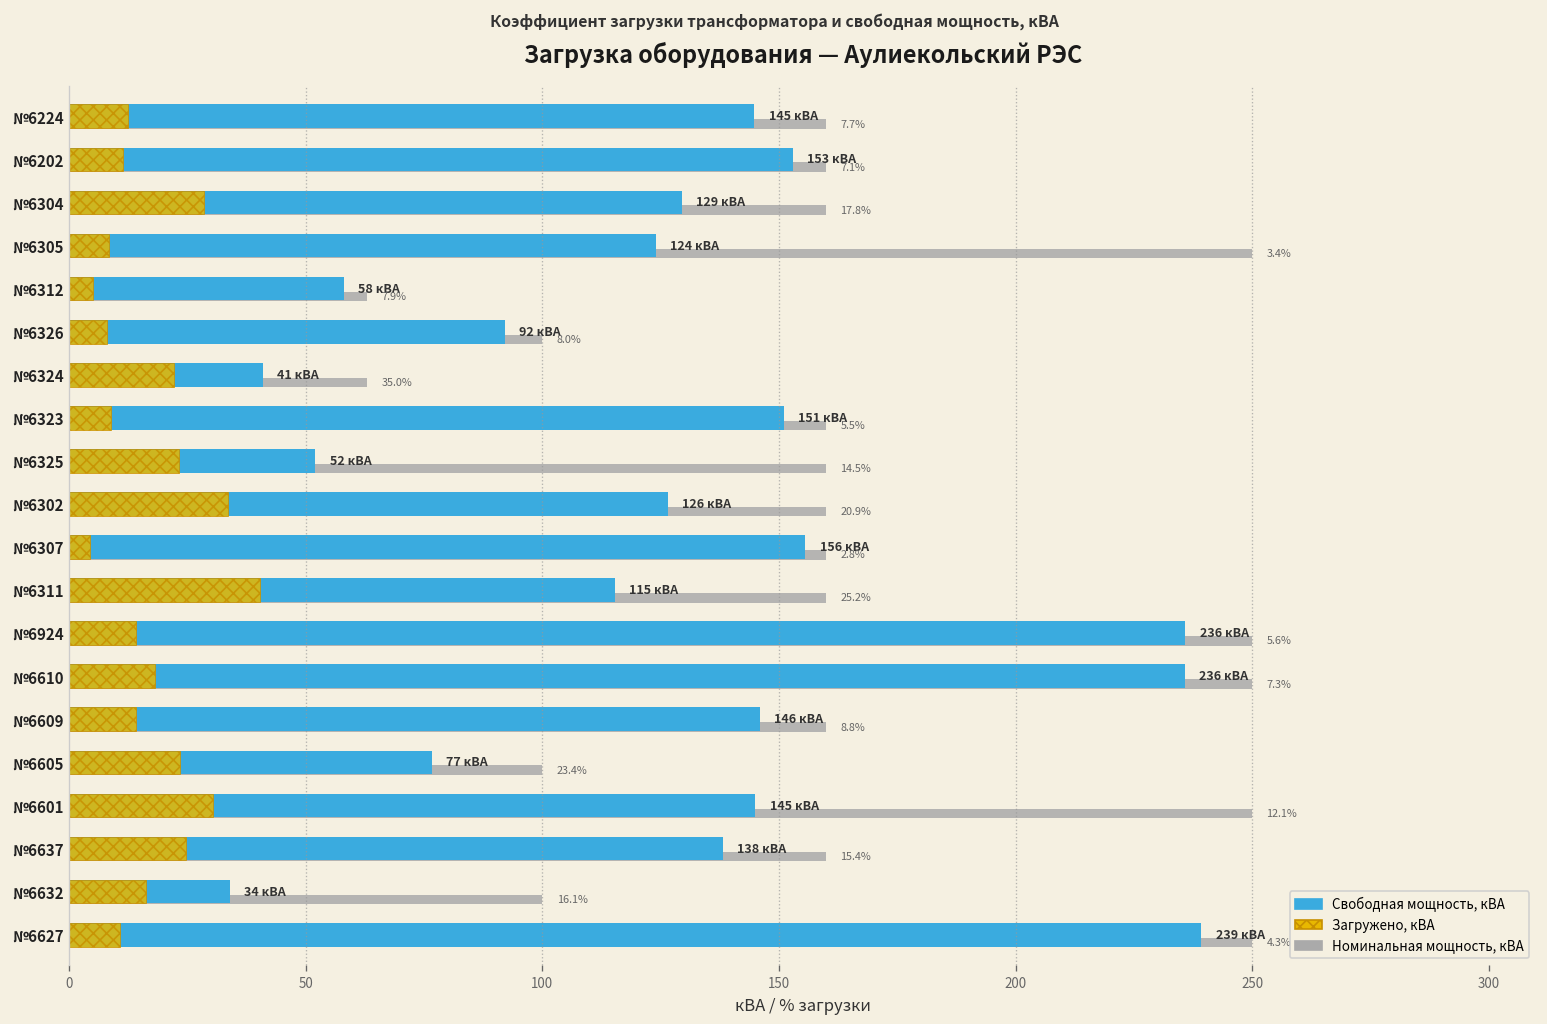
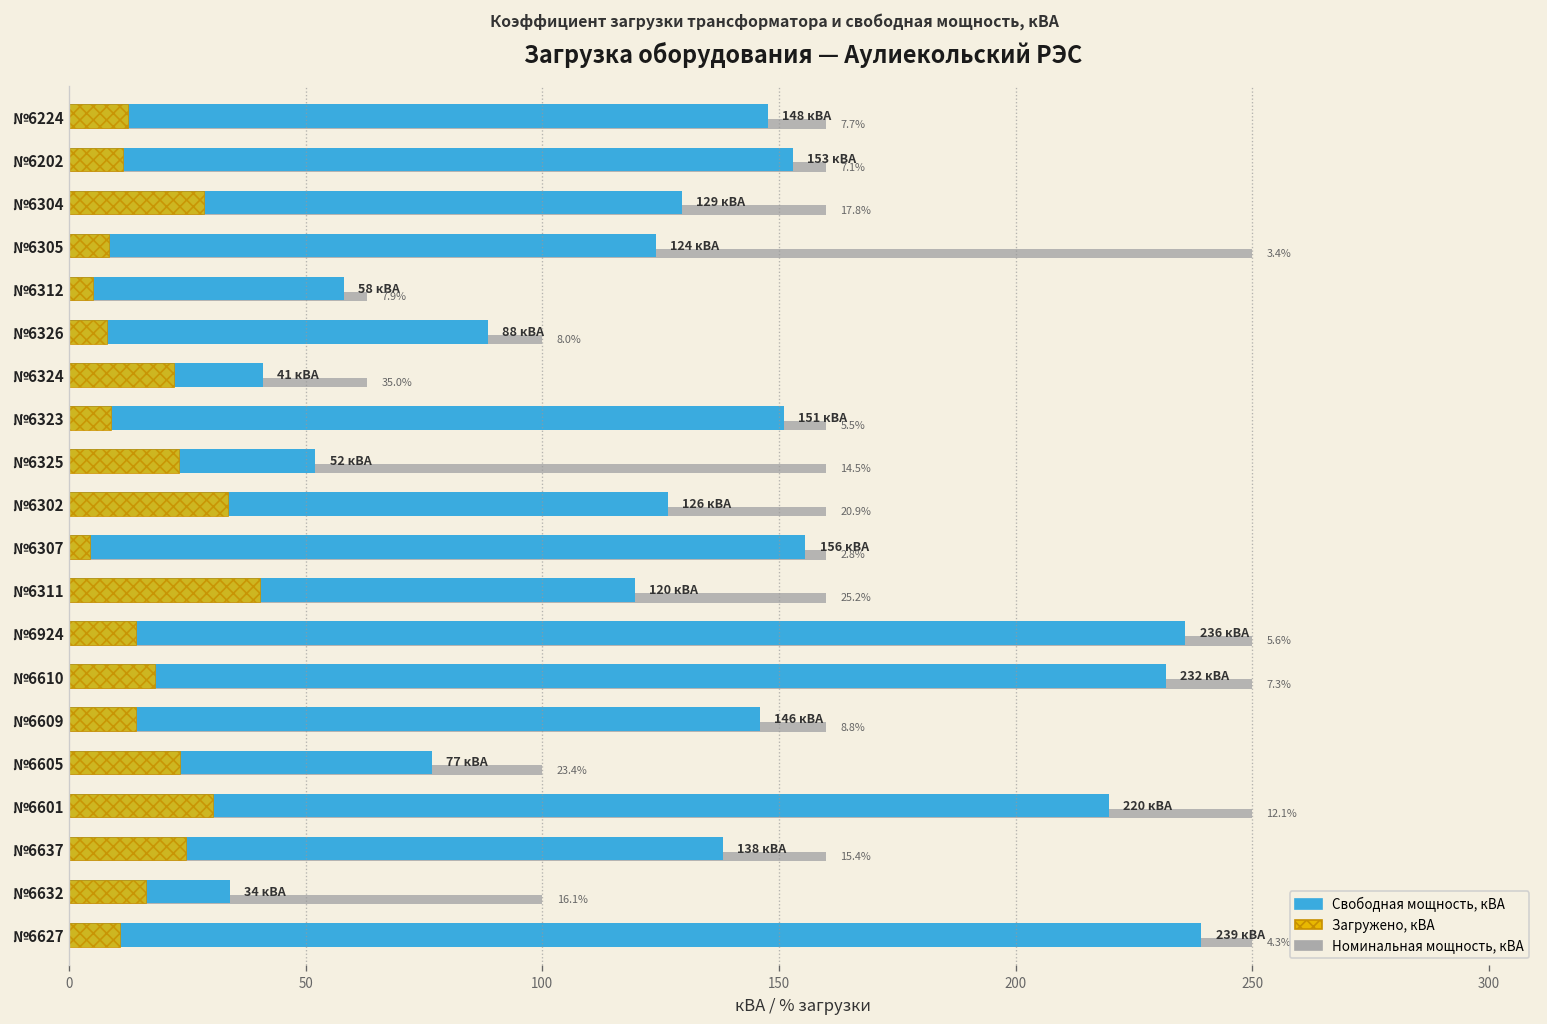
Свободная мощность, кВА, №6224: 145 -> 148
Свободная мощность, кВА, №6326: 92 -> 88
Свободная мощность, кВА, №6311: 115 -> 120
Свободная мощность, кВА, №6610: 236 -> 232
Свободная мощность, кВА, №6601: 145 -> 220
